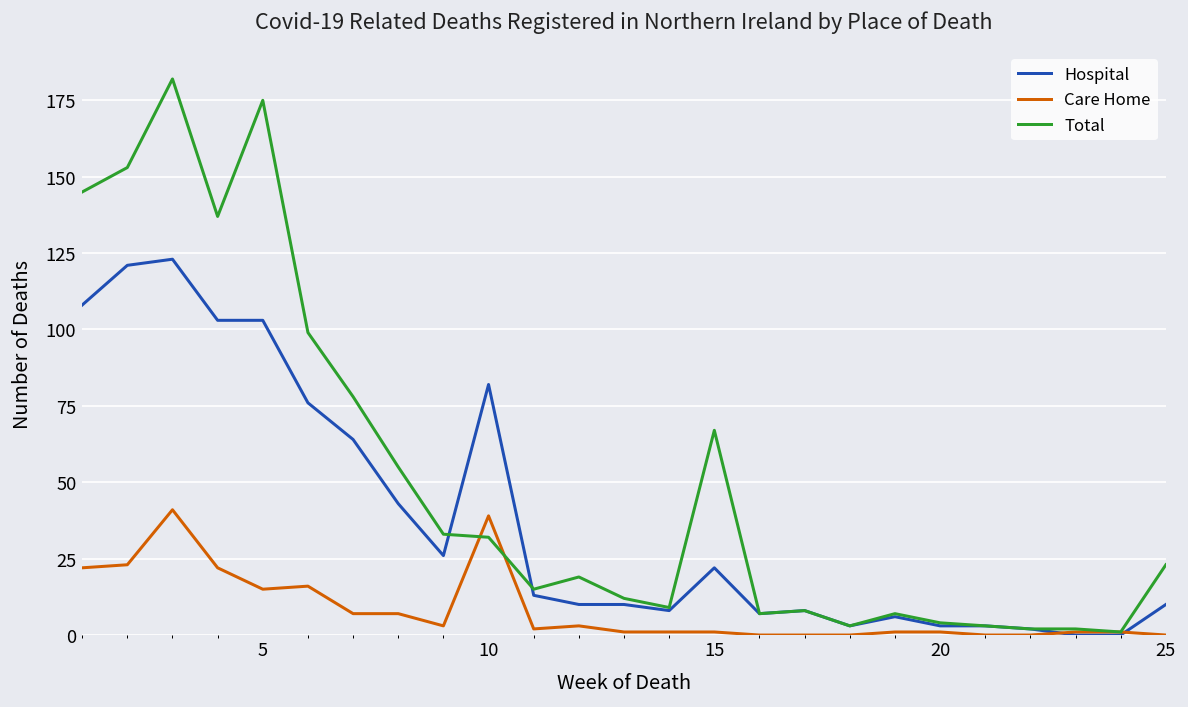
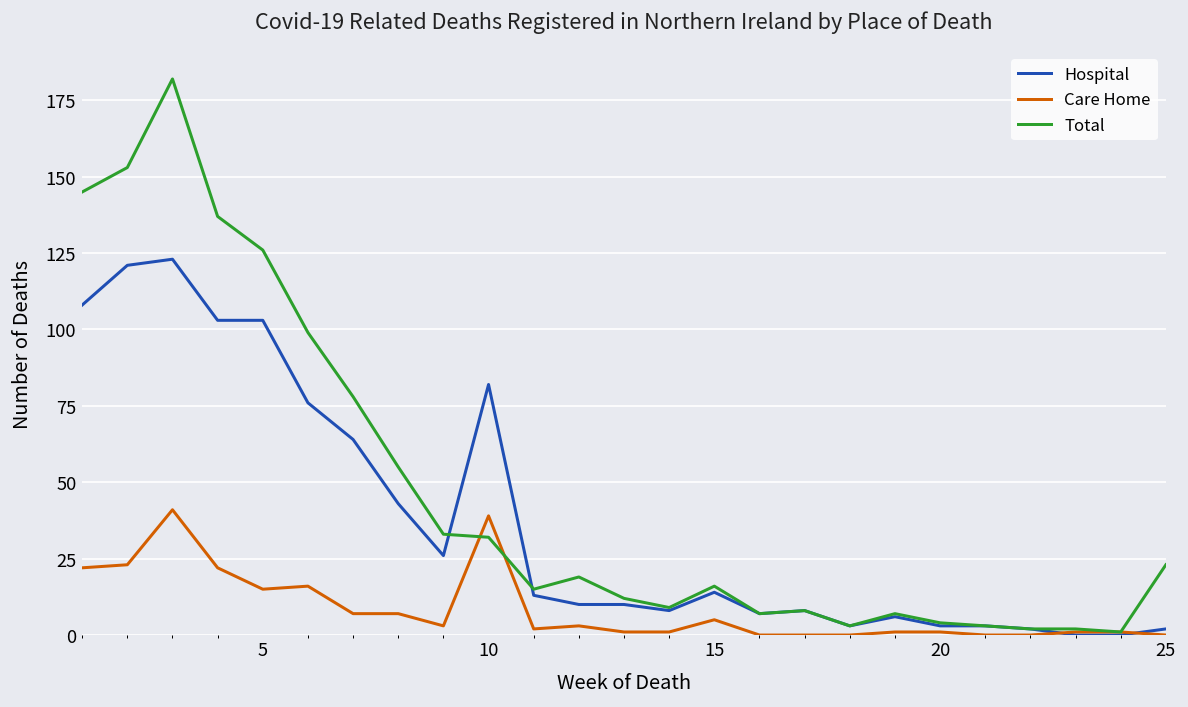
Total, 5: 175 -> 126
Hospital, 15: 22 -> 14
Care Home, 15: 1 -> 5
Total, 15: 67 -> 16
Hospital, 25: 10 -> 2
